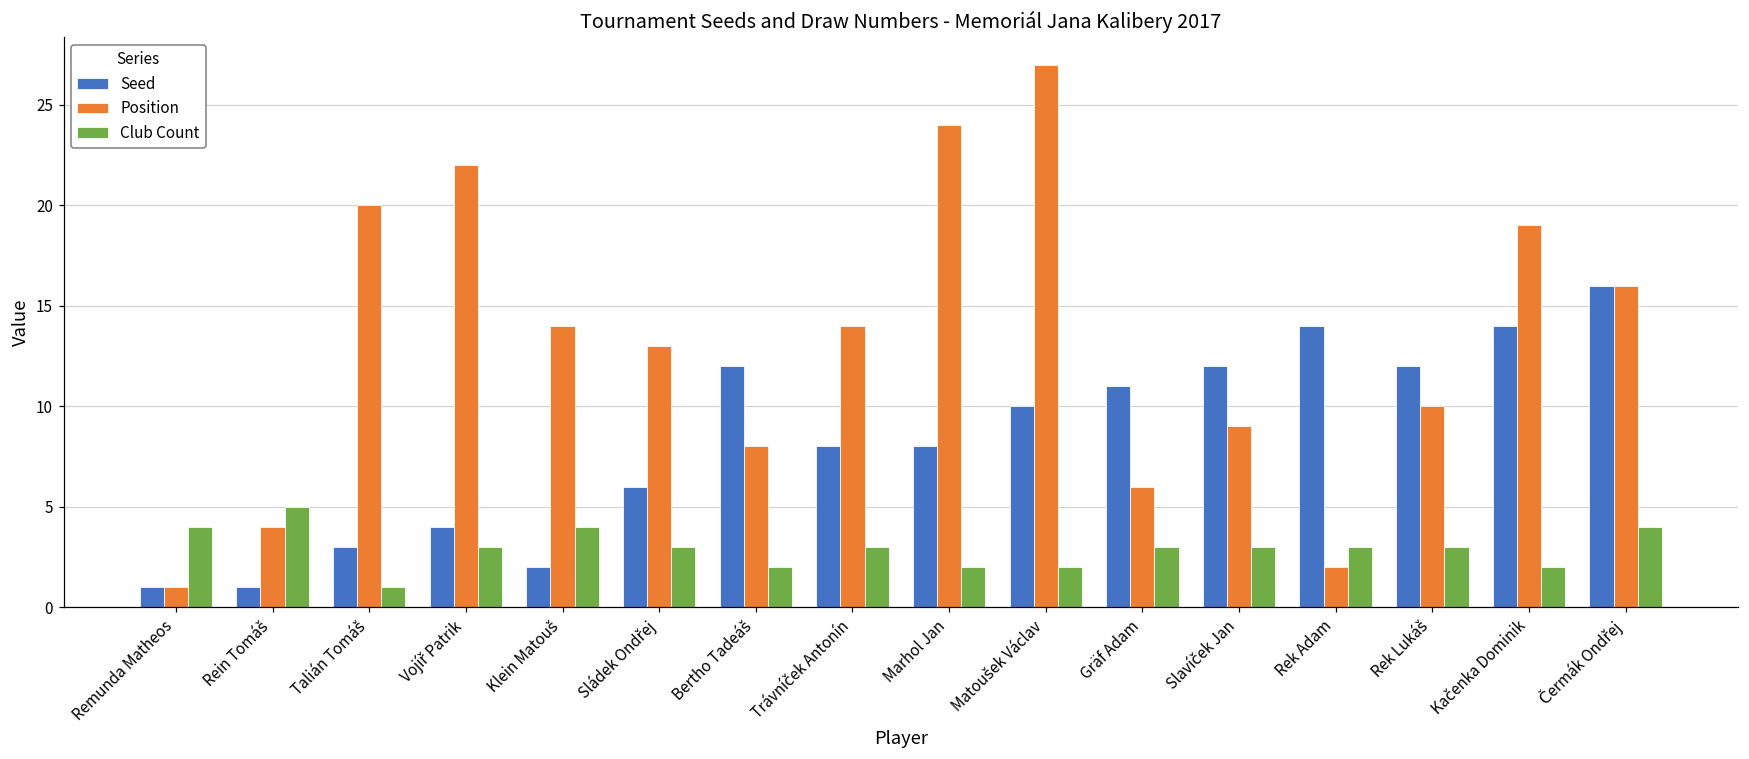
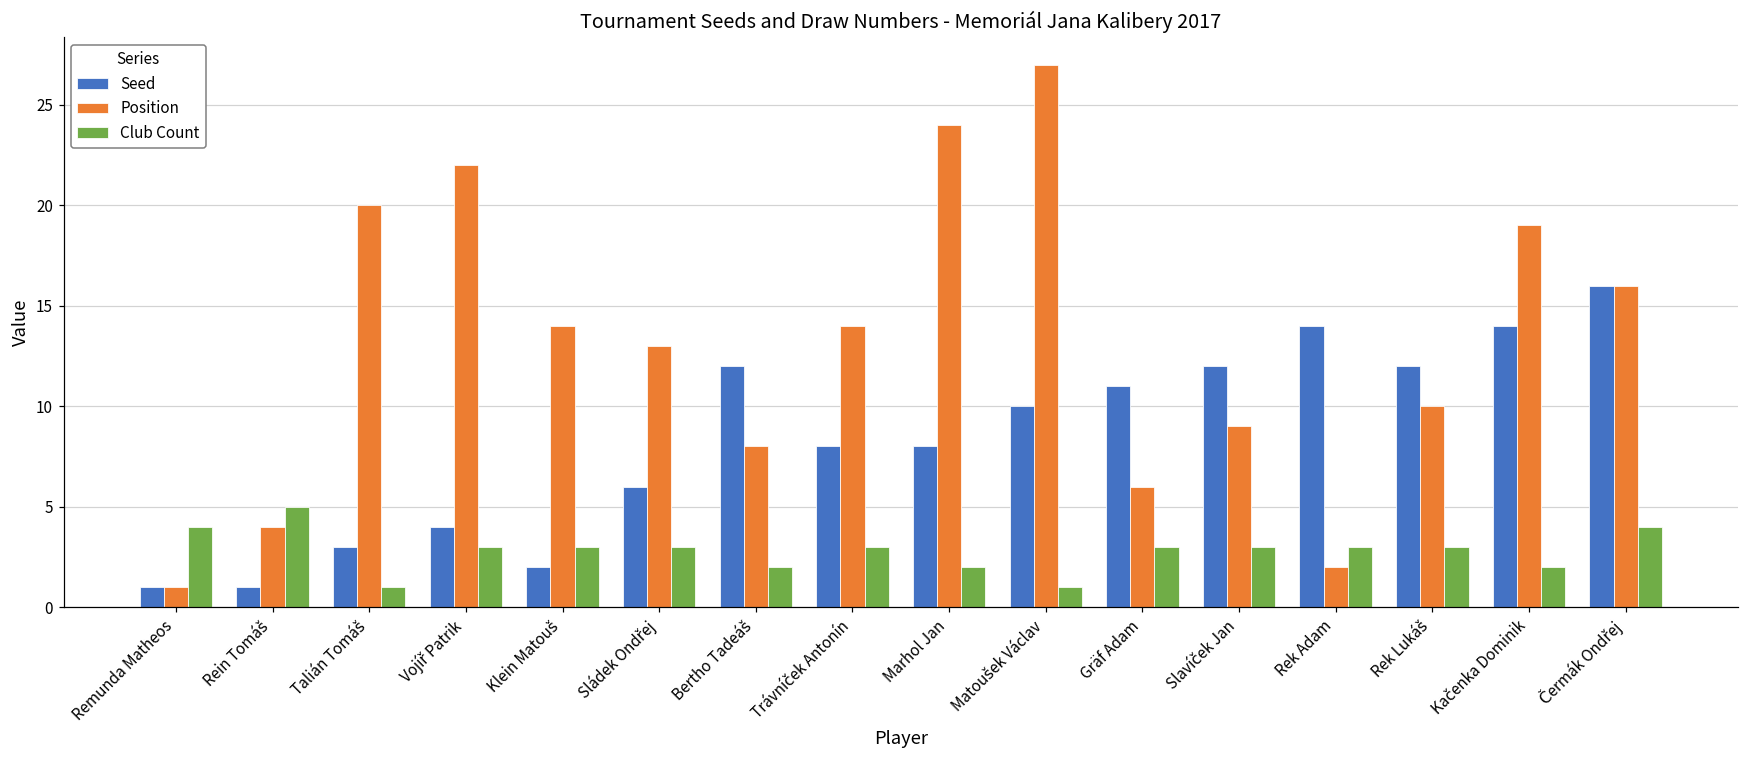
Club Count, Klein Matouš: 4 -> 3
Club Count, Matoušek Václav: 2 -> 1
